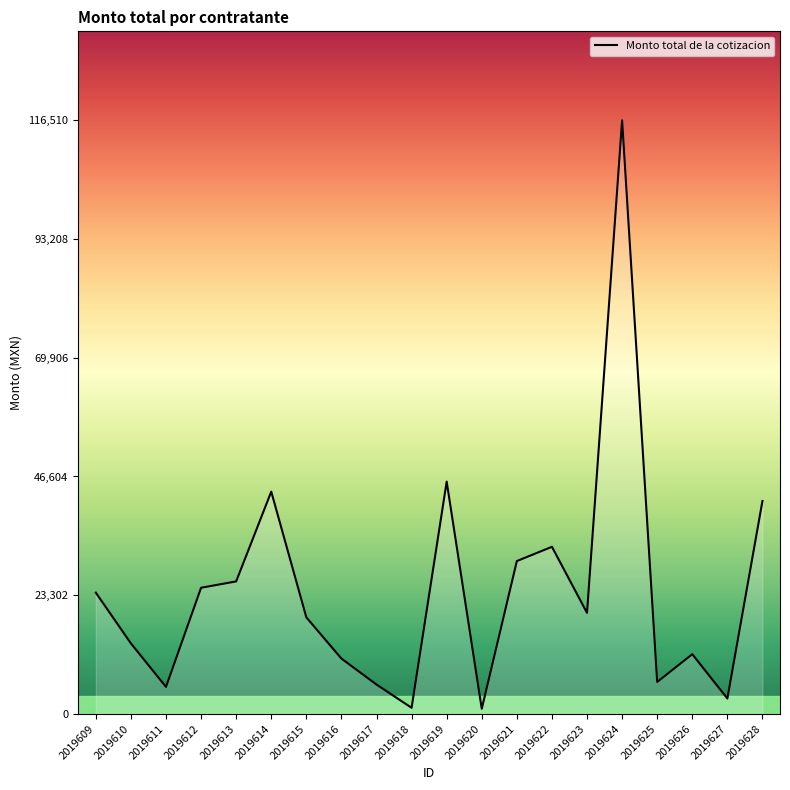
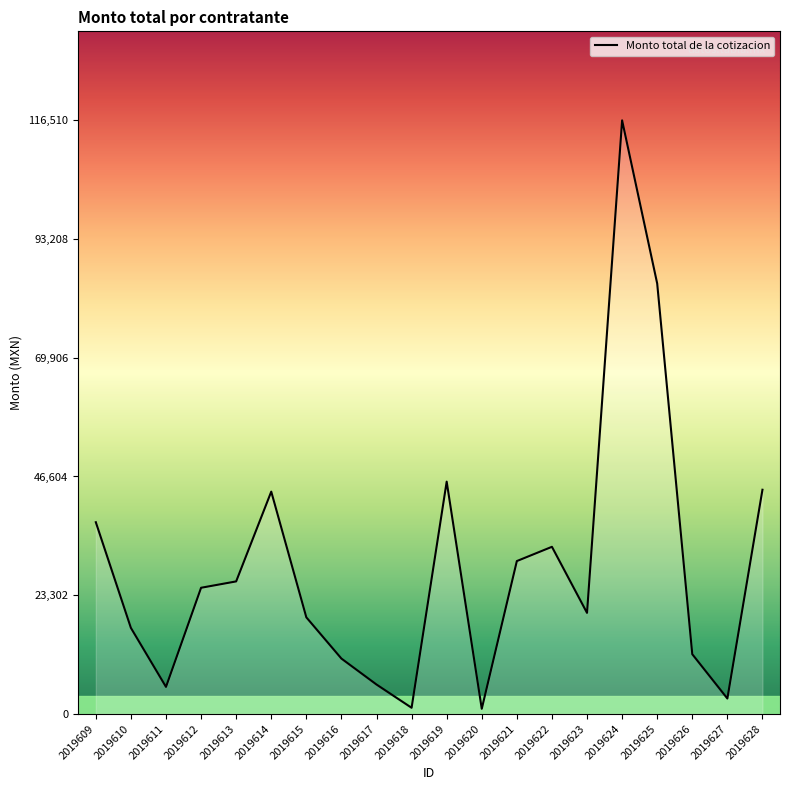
2019609: 24,000 -> 38,000
2019610: 14,000 -> 17,000
2019625: 6,000 -> 84,000
2019628: 42,000 -> 44,000
